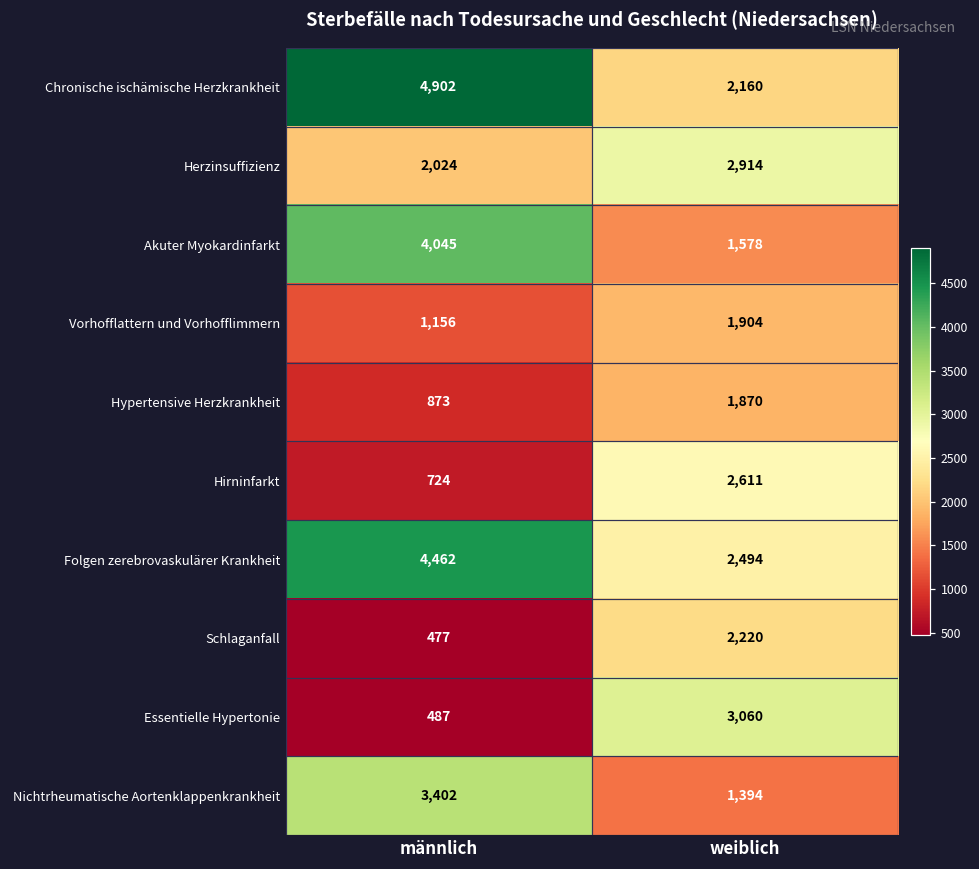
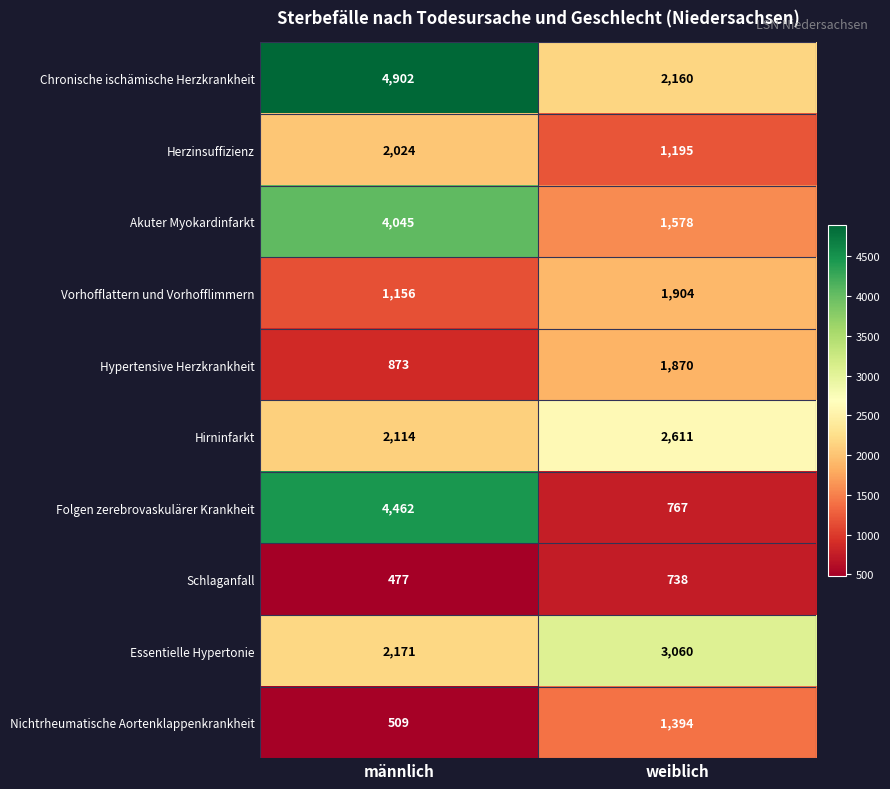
Herzinsuffizienz, weiblich: 2,914 -> 1,195
Hirninfarkt, männlich: 724 -> 2,114
Folgen zerebrovaskulärer Krankheit, weiblich: 2,494 -> 767
Schlaganfall, weiblich: 2,220 -> 738
Essentielle Hypertonie, männlich: 487 -> 2,171
Nichtrheumatische Aortenklappenkrankheit, männlich: 3,402 -> 509
